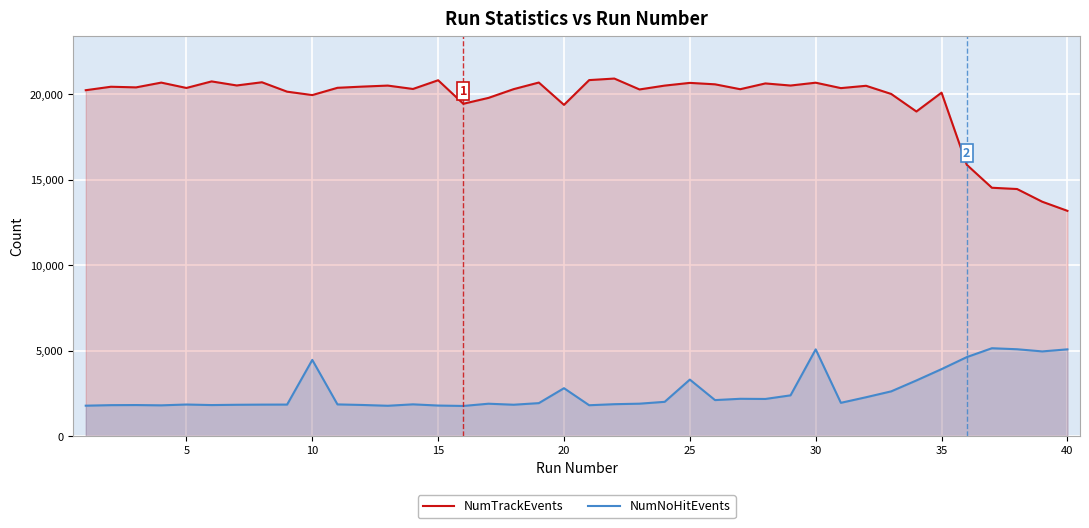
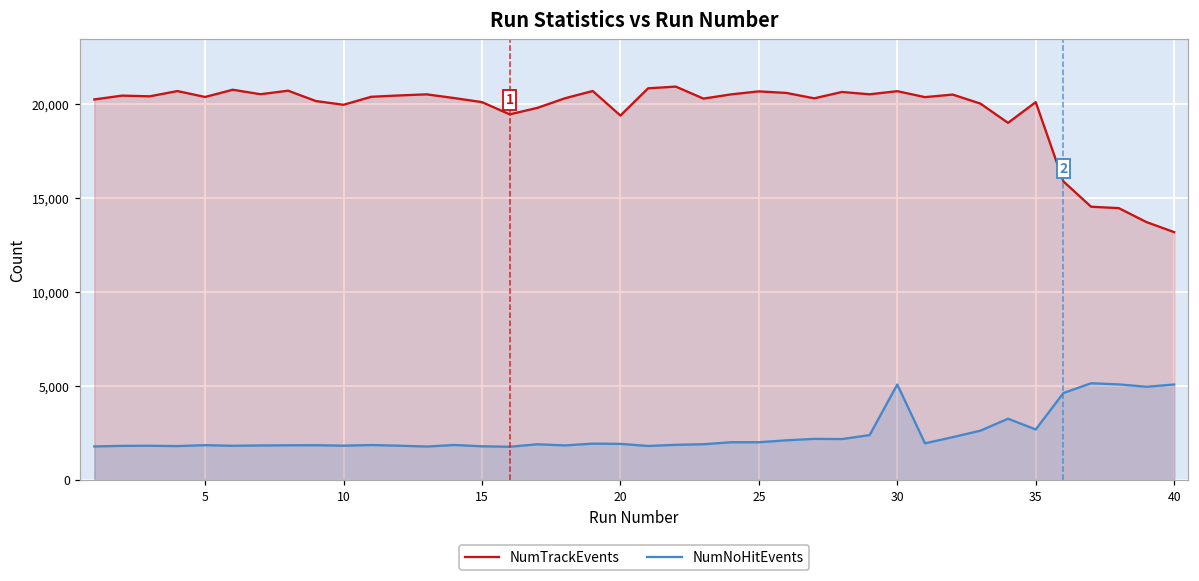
NumNoHitEvents, 10: 4,500 -> 1,800
NumTrackEvents, 15: 20,800 -> 20,100
NumNoHitEvents, 20: 2,800 -> 1,900
NumNoHitEvents, 25: 3,300 -> 2,000
NumNoHitEvents, 35: 3,900 -> 2,700
